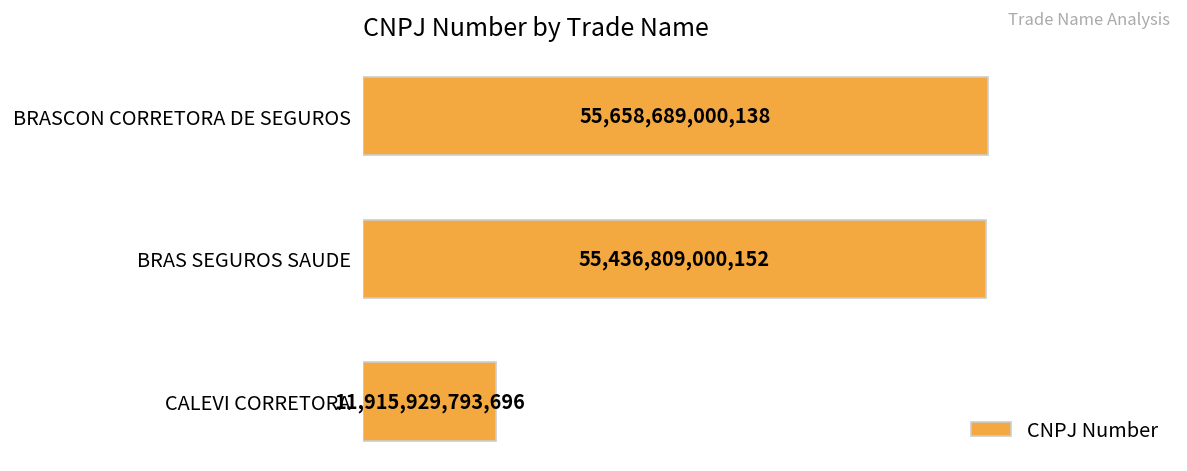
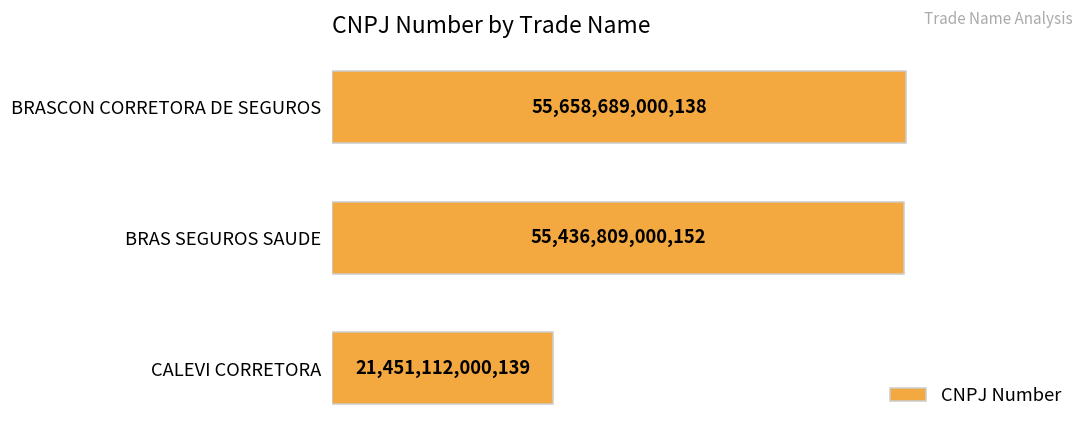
CALEVI CORRETORA: 11,915,929,793,696 -> 21,451,112,000,139
